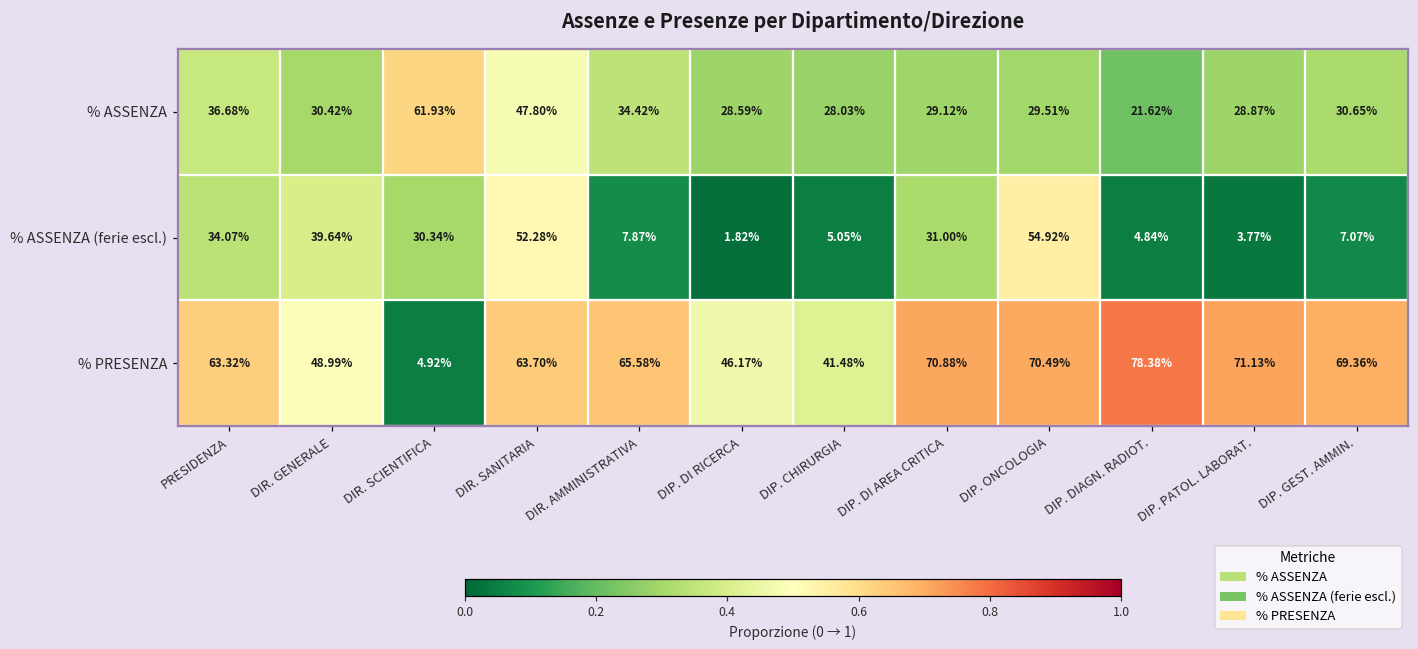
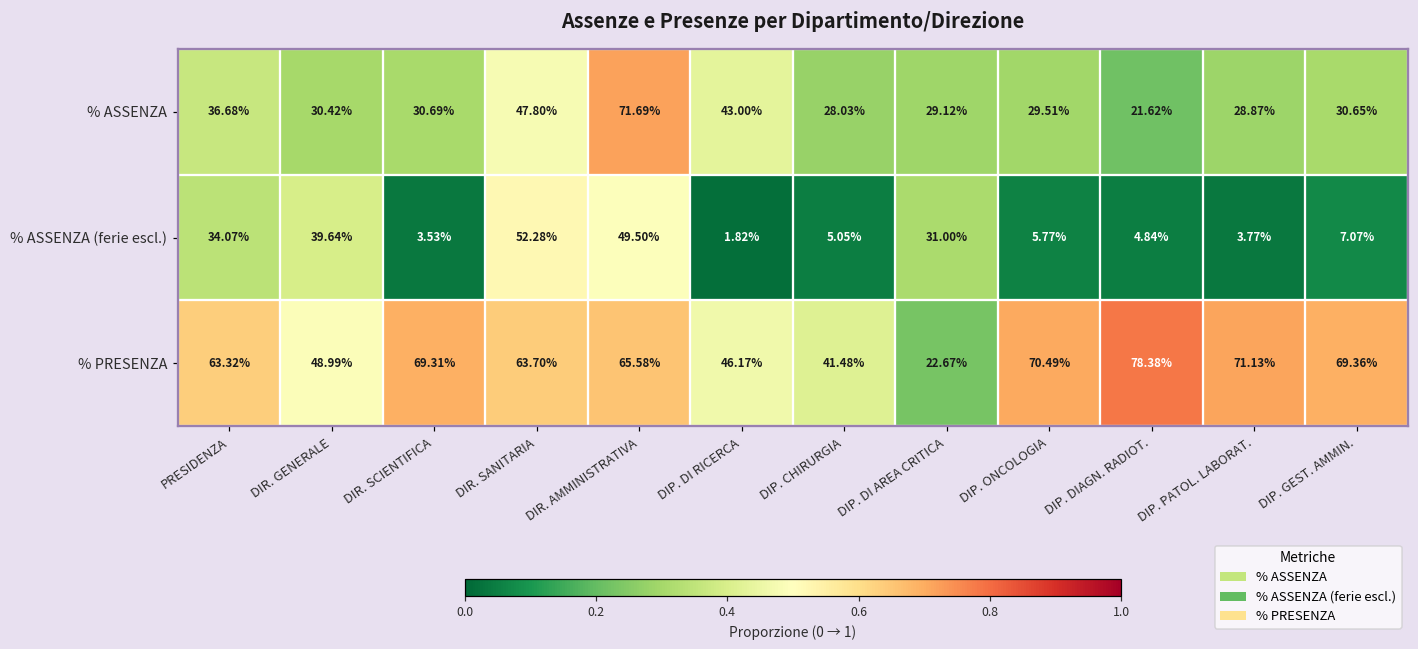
% ASSENZA, DIR. SCIENTIFICA: 61.93% -> 30.69%
% ASSENZA, DIR. AMMINISTRATIVA: 34.42% -> 71.69%
% ASSENZA, DIP. DI RICERCA: 28.59% -> 43.00%
% ASSENZA (ferie escl.), DIR. SCIENTIFICA: 30.34% -> 3.53%
% ASSENZA (ferie escl.), DIR. AMMINISTRATIVA: 7.87% -> 49.50%
% ASSENZA (ferie escl.), DIP. ONCOLOGIA: 54.92% -> 5.77%
% PRESENZA, DIR. SCIENTIFICA: 4.92% -> 69.31%
% PRESENZA, DIP. DI AREA CRITICA: 70.88% -> 22.67%
